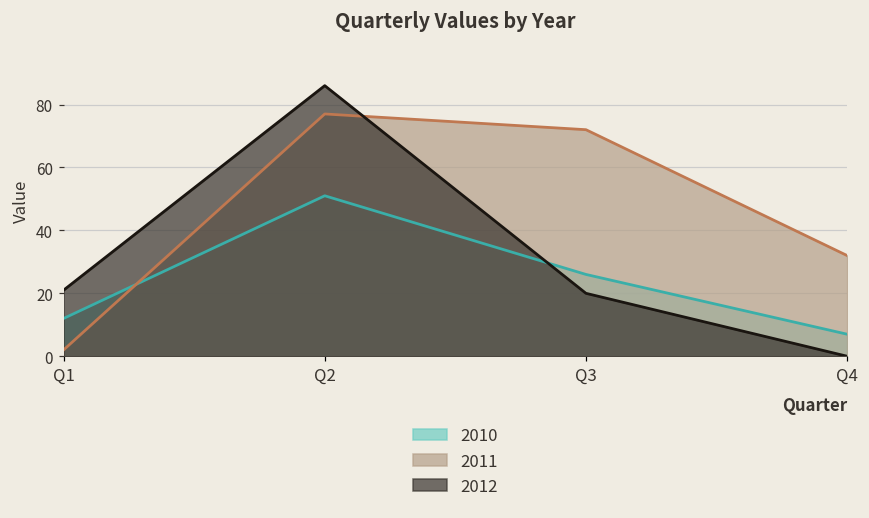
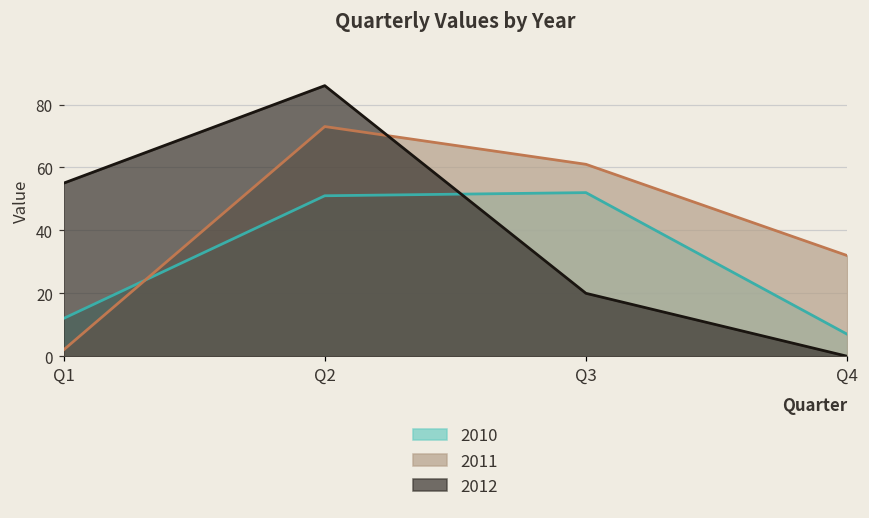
2012, Q1: 21 -> 55
2011, Q2: 77 -> 73
2010, Q3: 26 -> 52
2011, Q3: 72 -> 61
